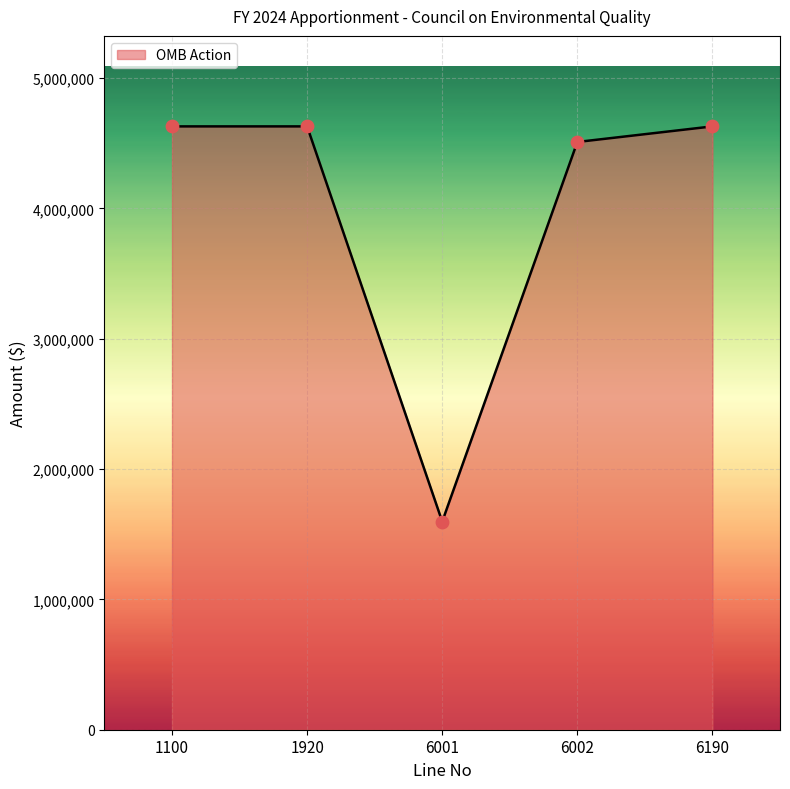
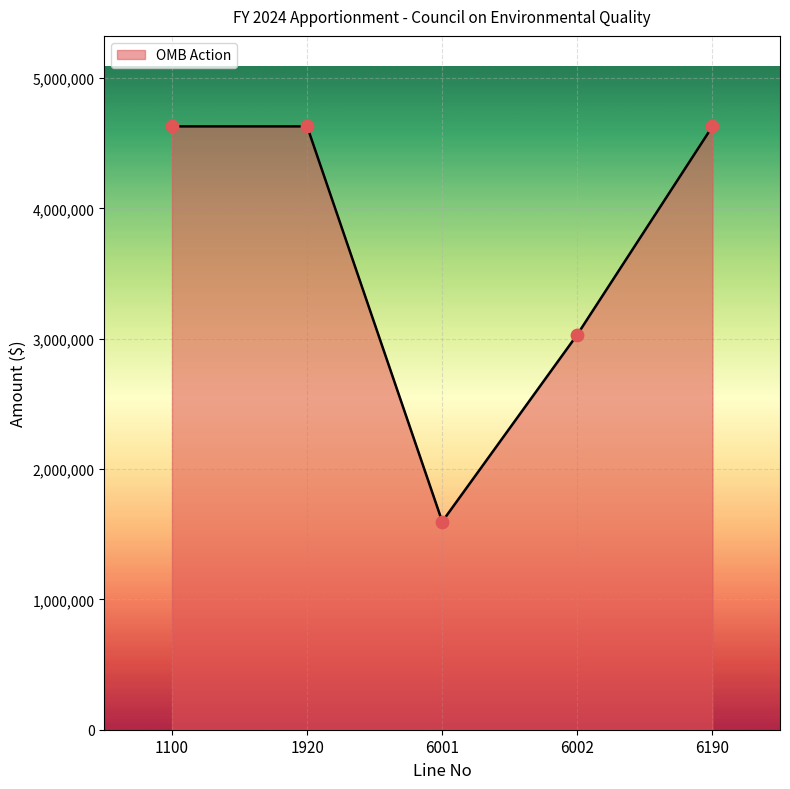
6002: 4,510,000 -> 3,030,000
